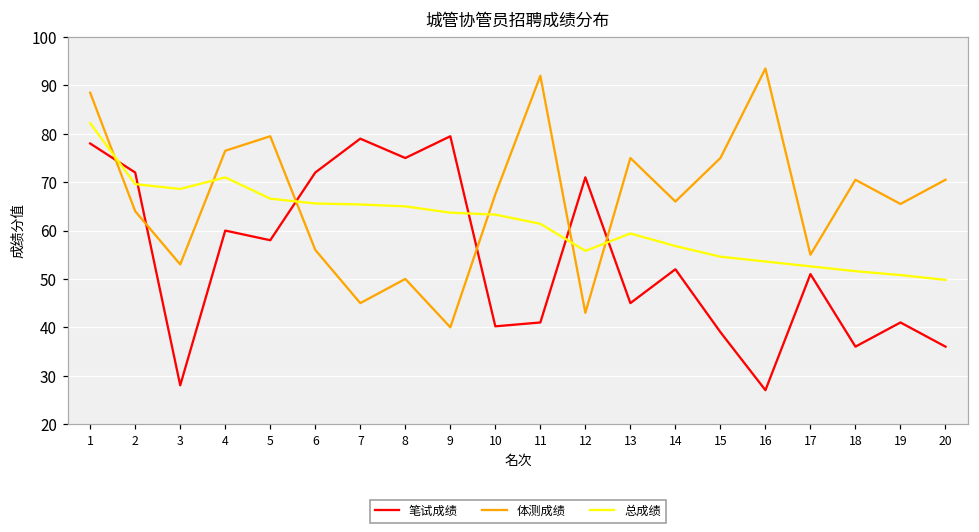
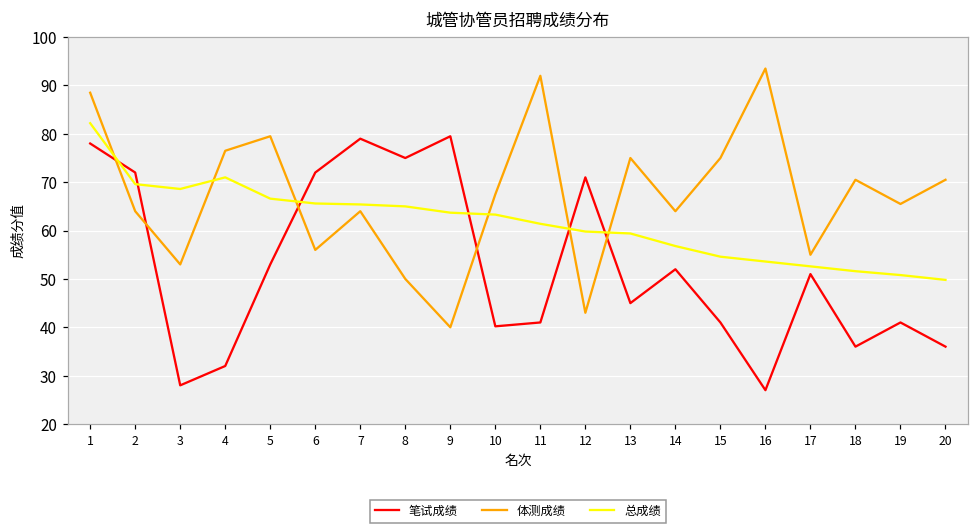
笔试成绩, 4: 60 -> 32
笔试成绩, 5: 58 -> 53
体测成绩, 7: 45 -> 64
总成绩, 12: 56 -> 60
体测成绩, 14: 66 -> 64
笔试成绩, 15: 39 -> 41
